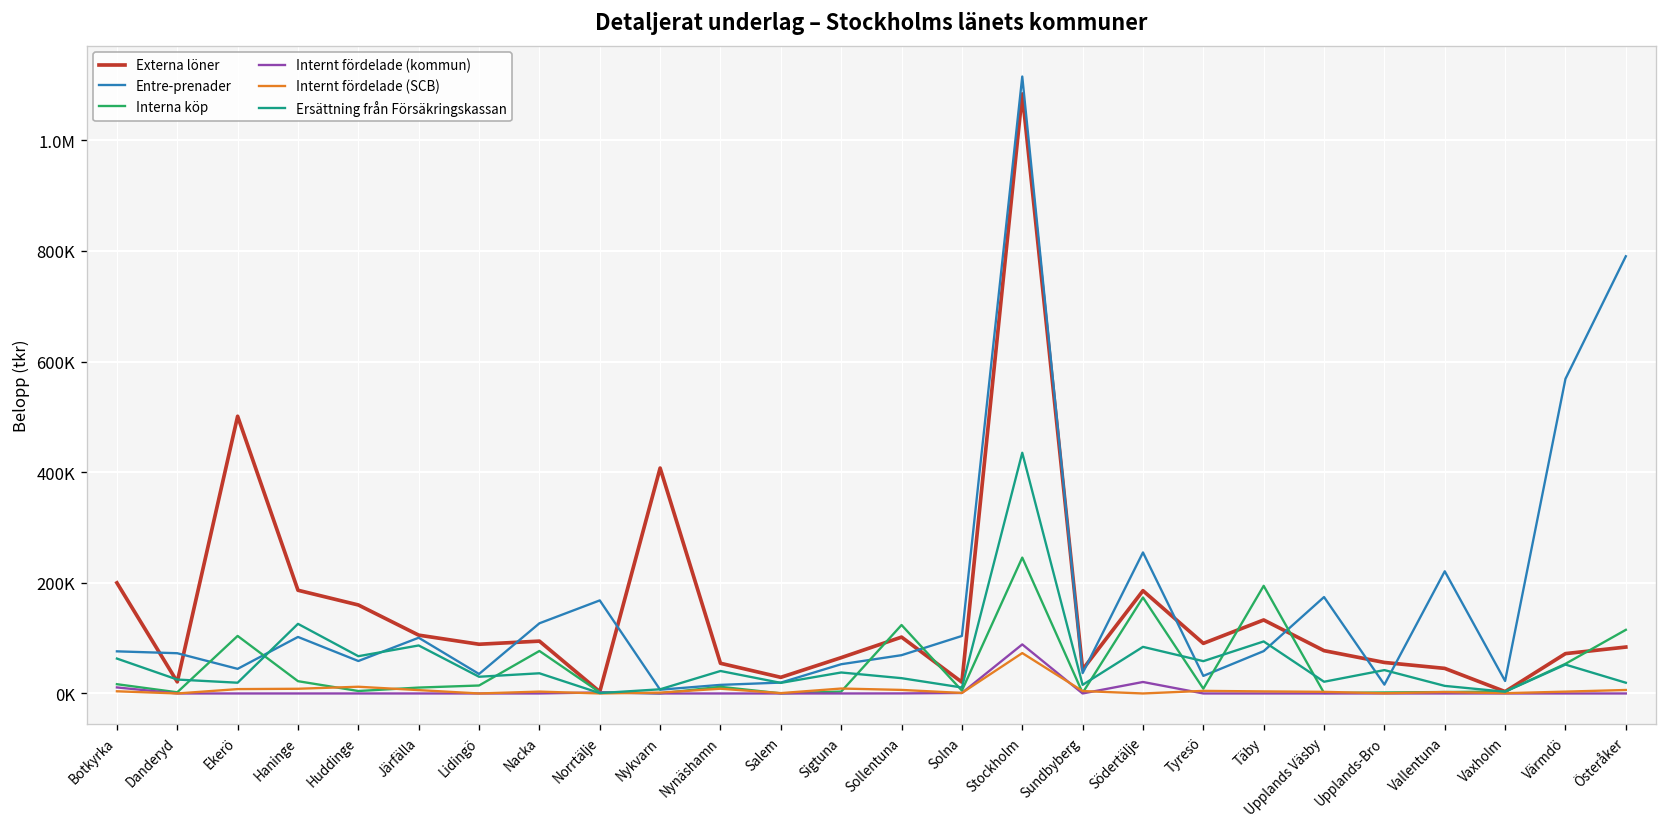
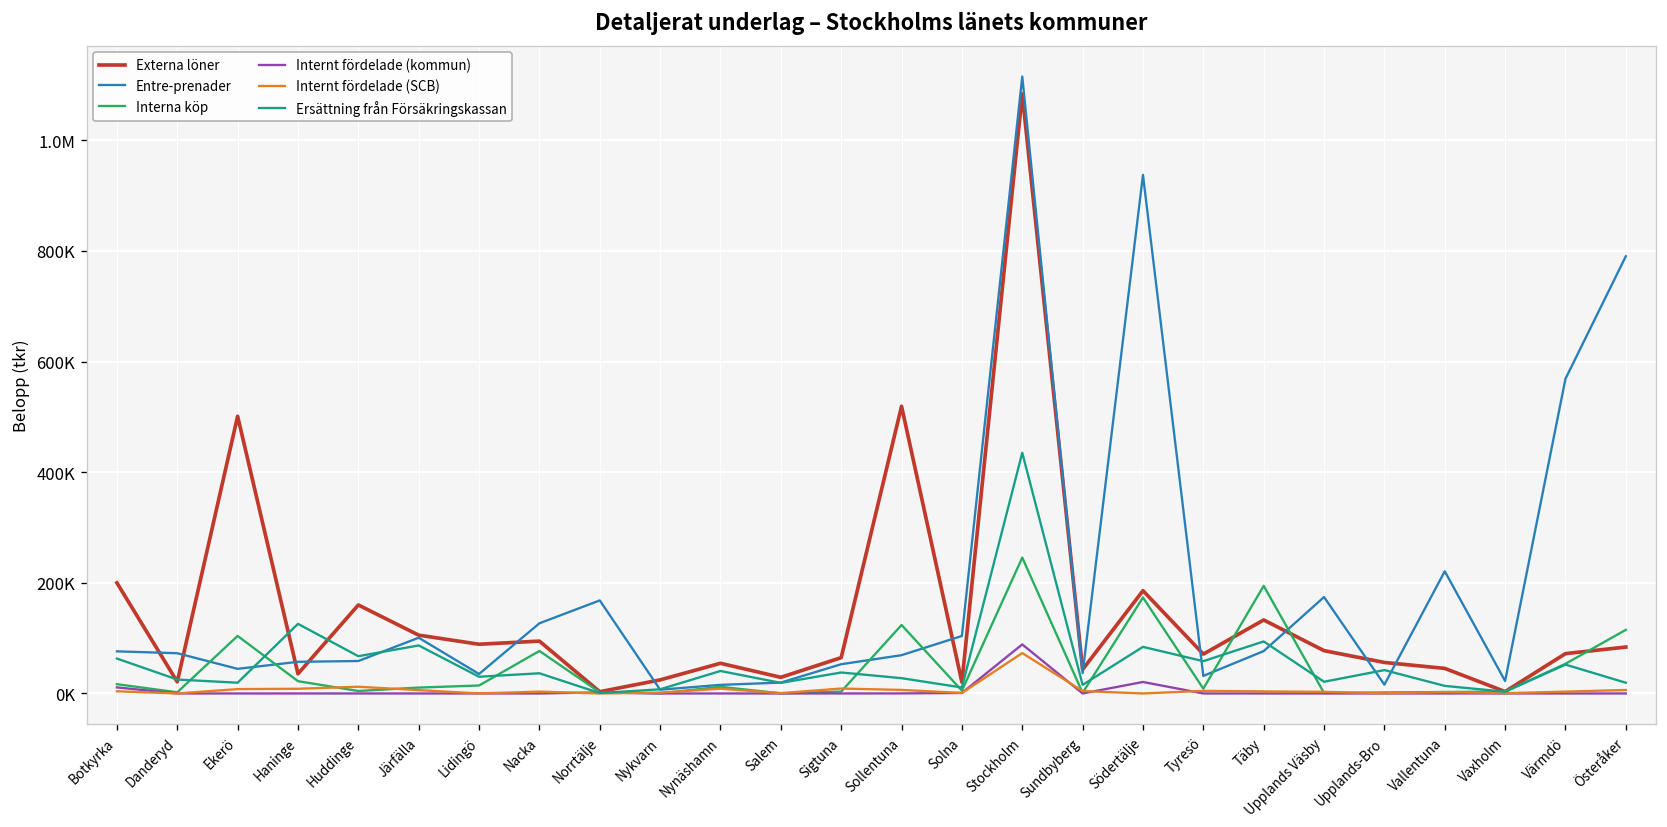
Externa löner, Haninge: 190000 -> 40000
Entre-prenader, Haninge: 100000 -> 60000
Externa löner, Nykvarn: 410000 -> 20000
Externa löner, Sollentuna: 100000 -> 520000
Entre-prenader, Södertälje: 250000 -> 940000
Externa löner, Tyresö: 90000 -> 70000
